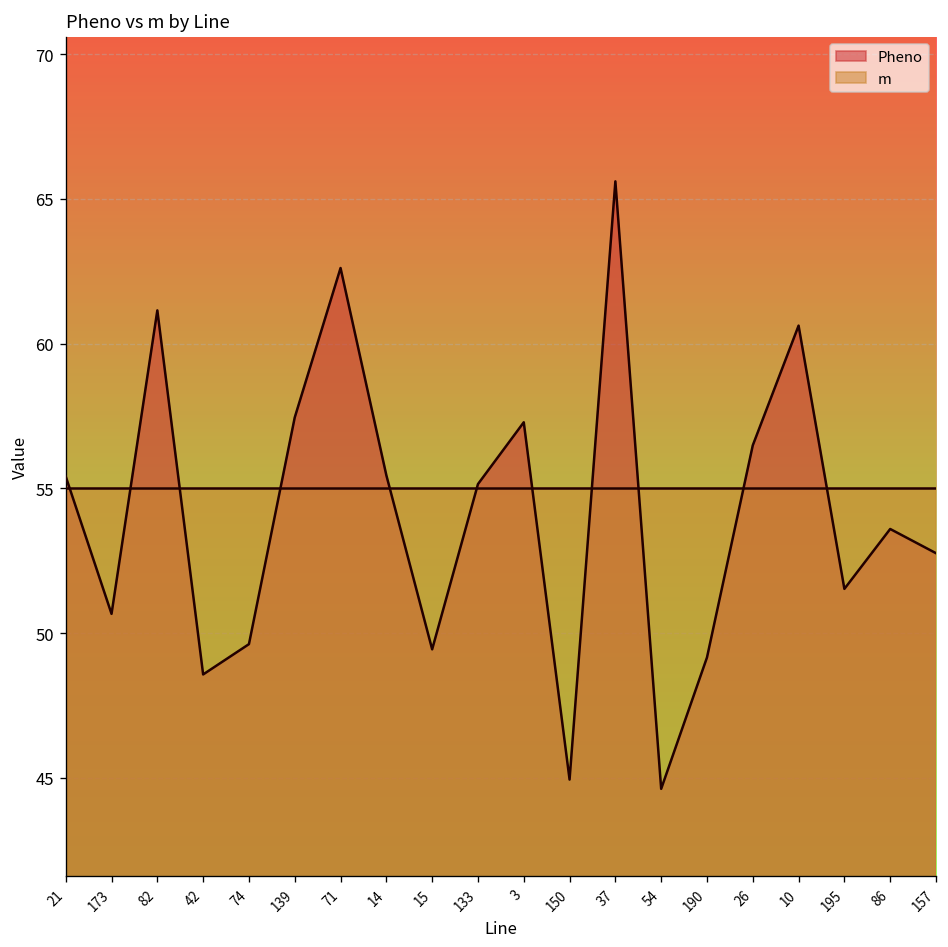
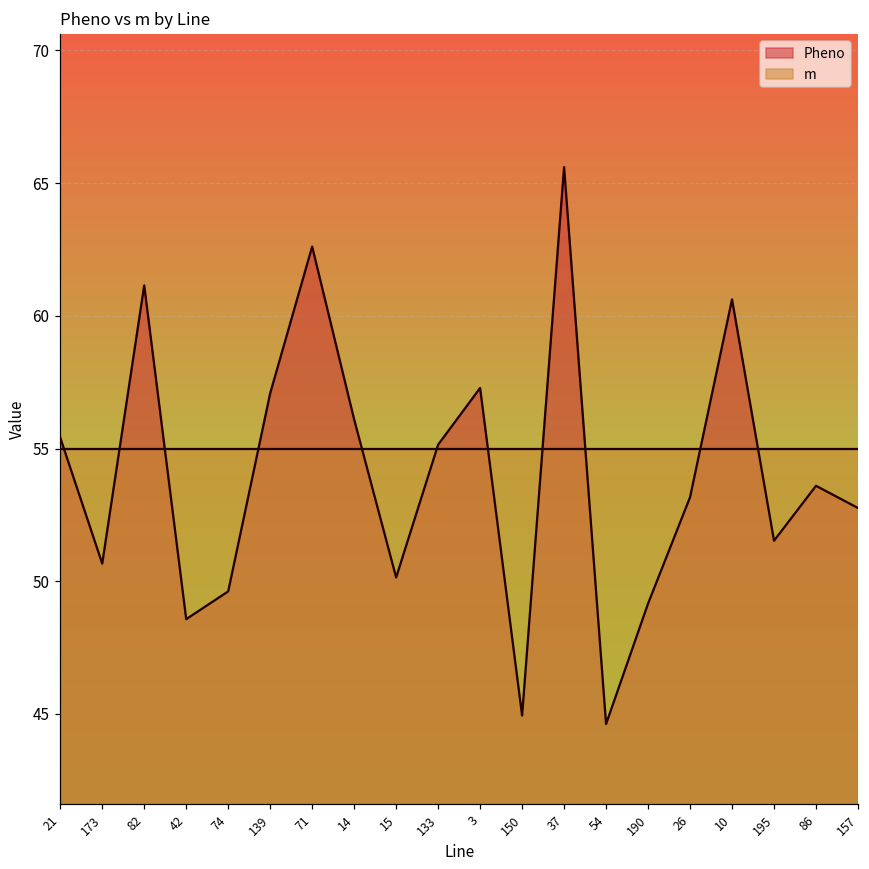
Pheno, 139: 57.4 -> 57.1
Pheno, 14: 55.5 -> 56.1
Pheno, 15: 49.4 -> 50.1
Pheno, 26: 56.5 -> 53.2
